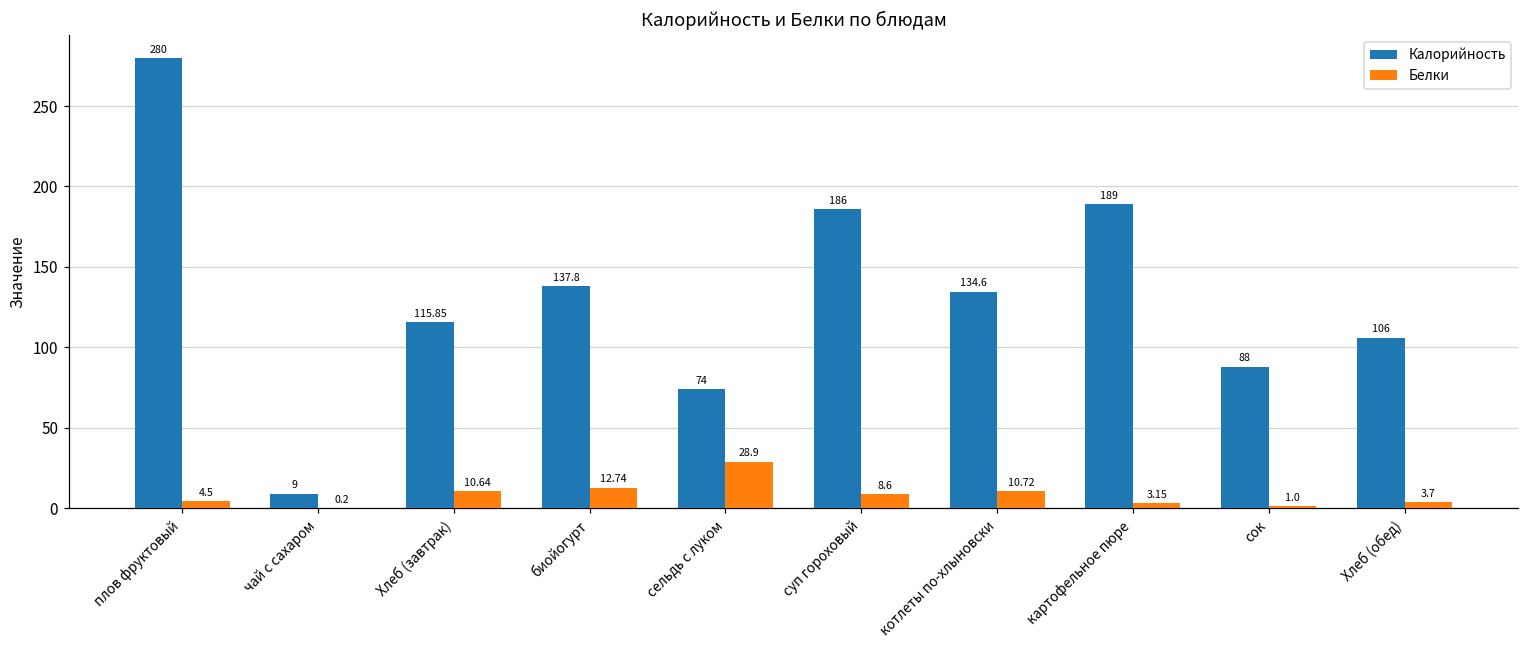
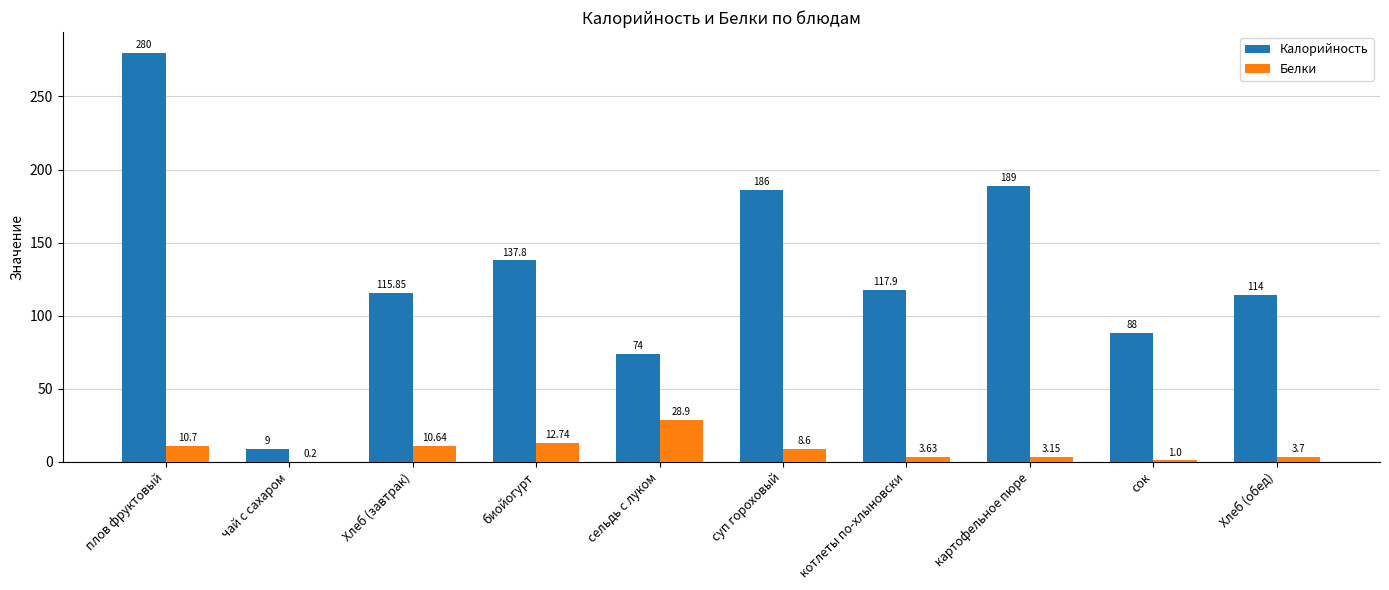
Белки, плов фруктовый: 4.5 -> 10.7
Калорийность, котлеты по-хлыновски: 134.6 -> 117.9
Белки, котлеты по-хлыновски: 10.72 -> 3.63
Калорийность, Хлеб (обед): 106 -> 114
